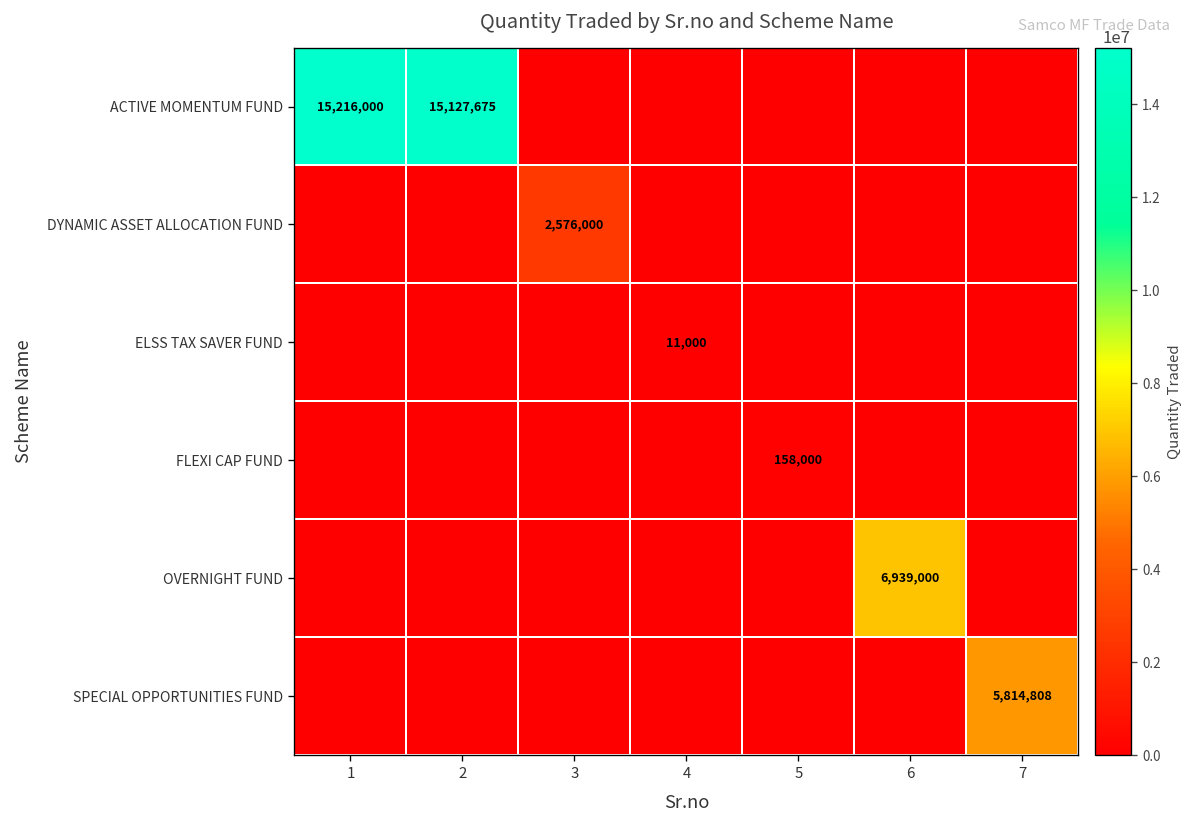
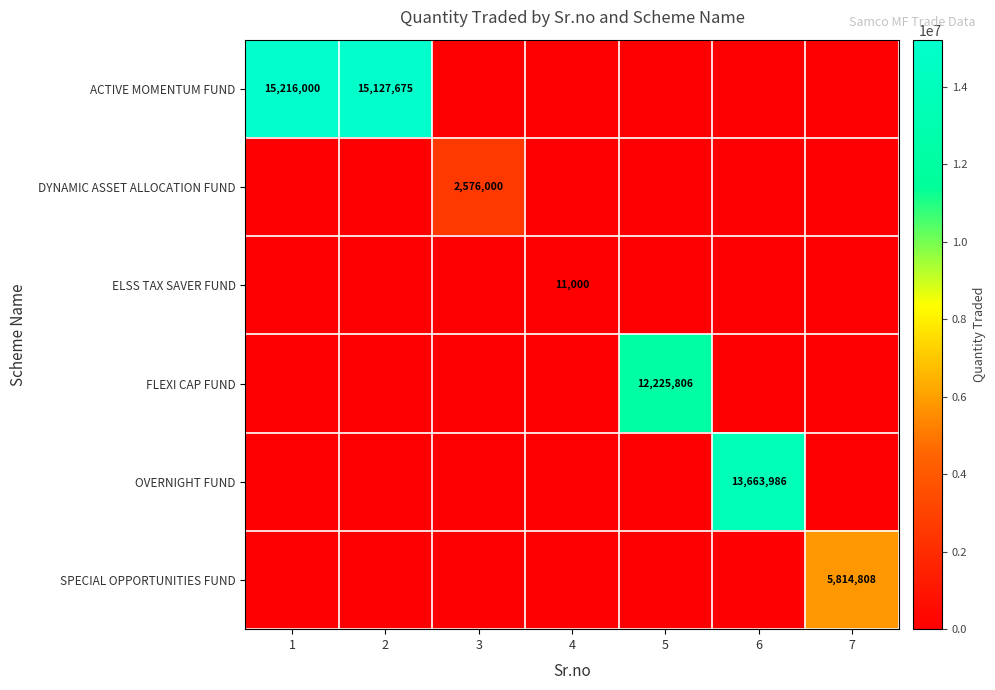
FLEXI CAP FUND, 5: 158,000 -> 12,225,806
OVERNIGHT FUND, 6: 6,939,000 -> 13,663,986
